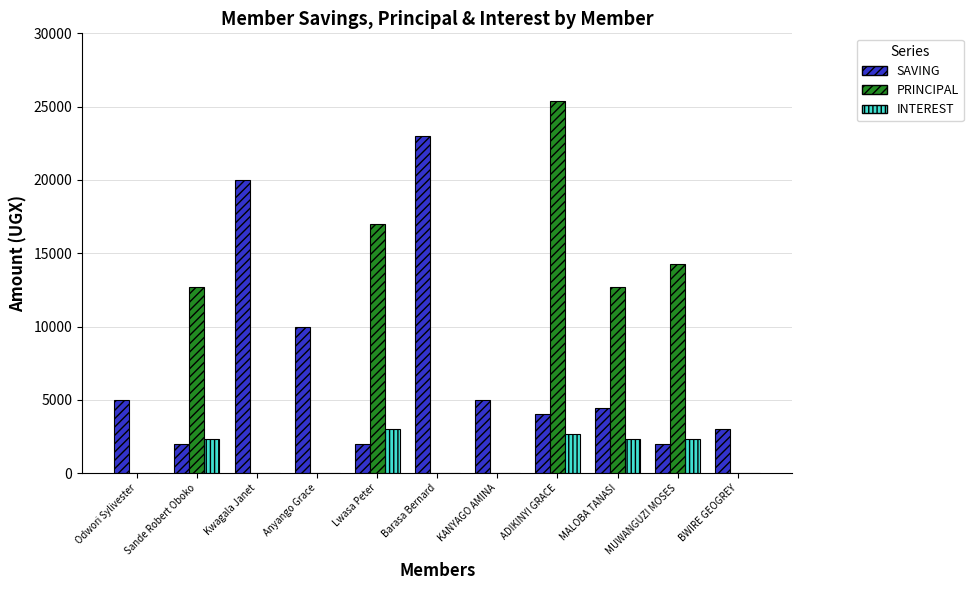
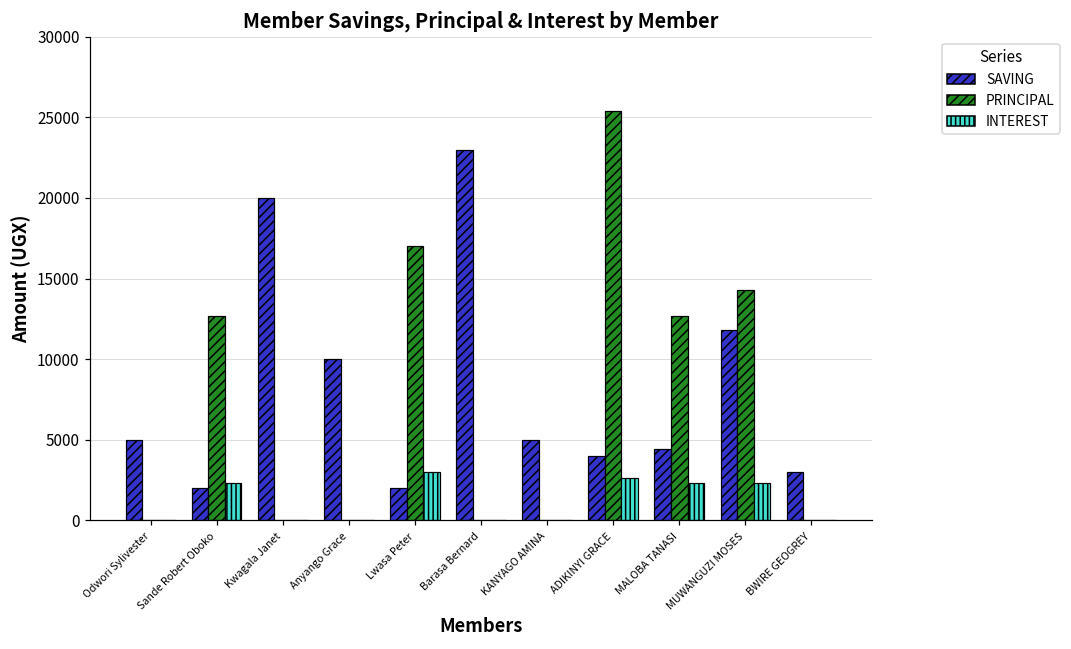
SAVING, MUWANGUZI MOSES: 2000 -> 11800
